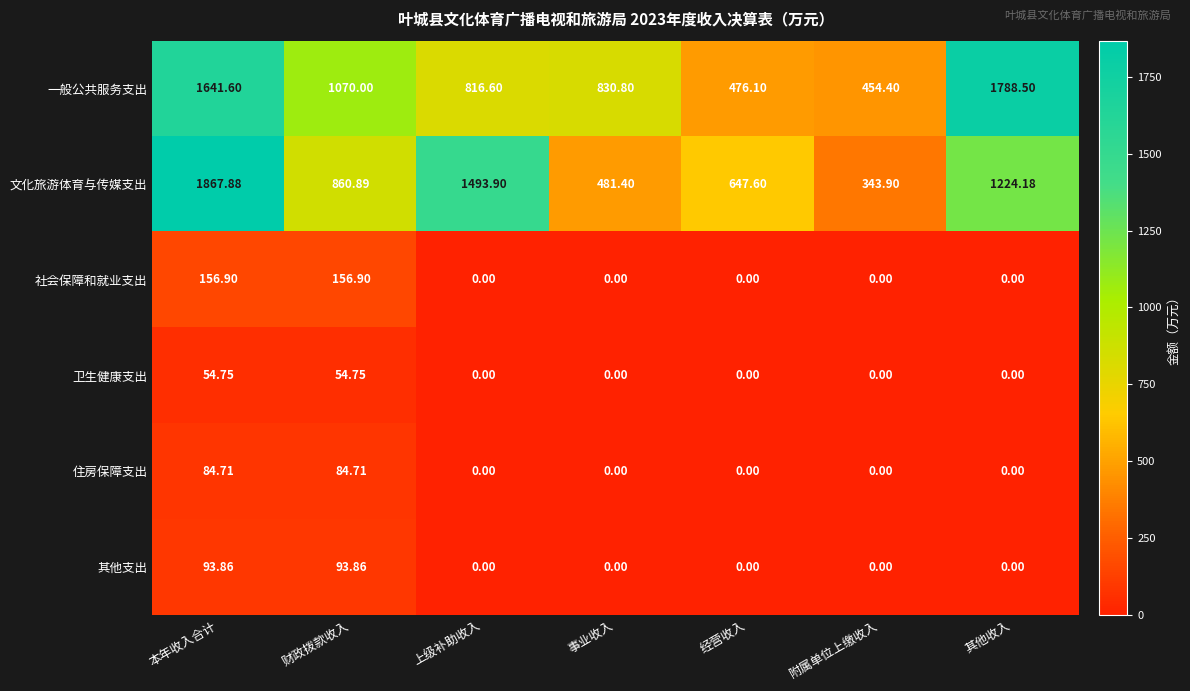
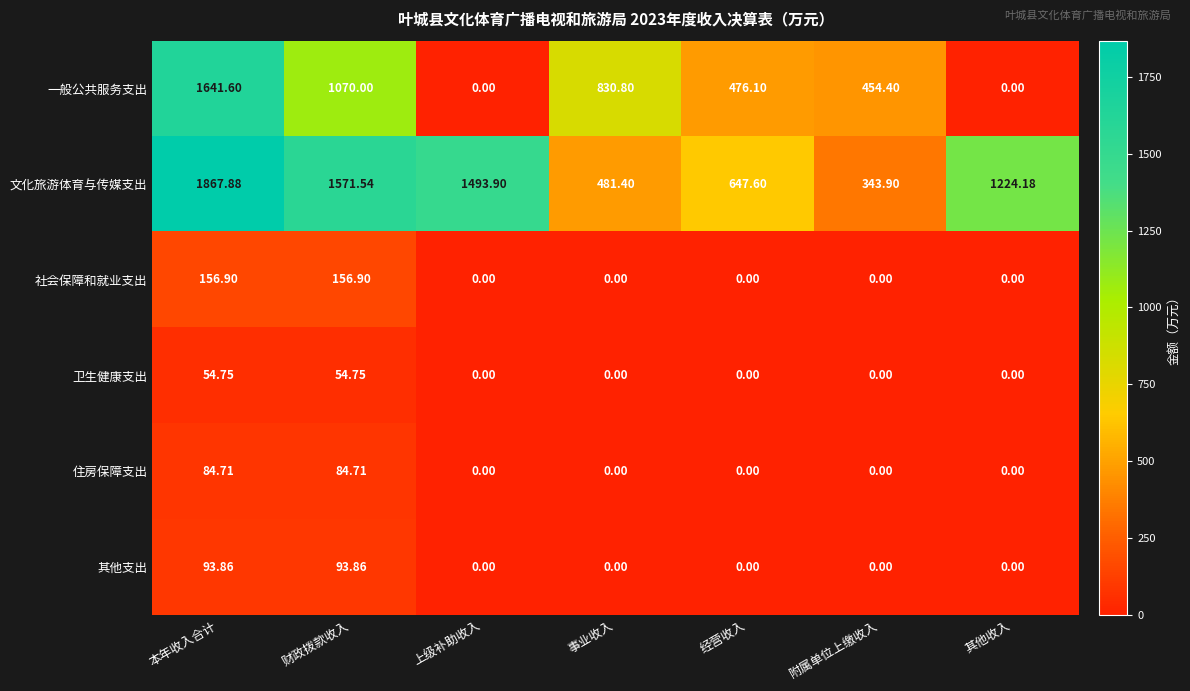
一般公共服务支出, 上级补助收入: 816.60 -> 0.00
一般公共服务支出, 其他收入: 1788.50 -> 0.00
文化旅游体育与传媒支出, 财政拨款收入: 860.89 -> 1571.54
